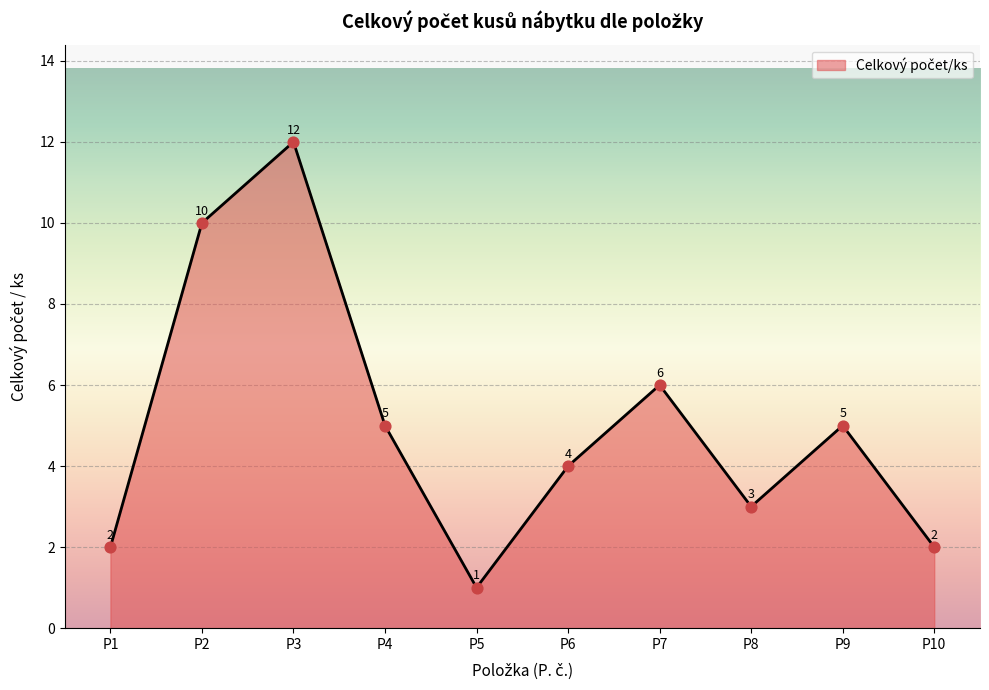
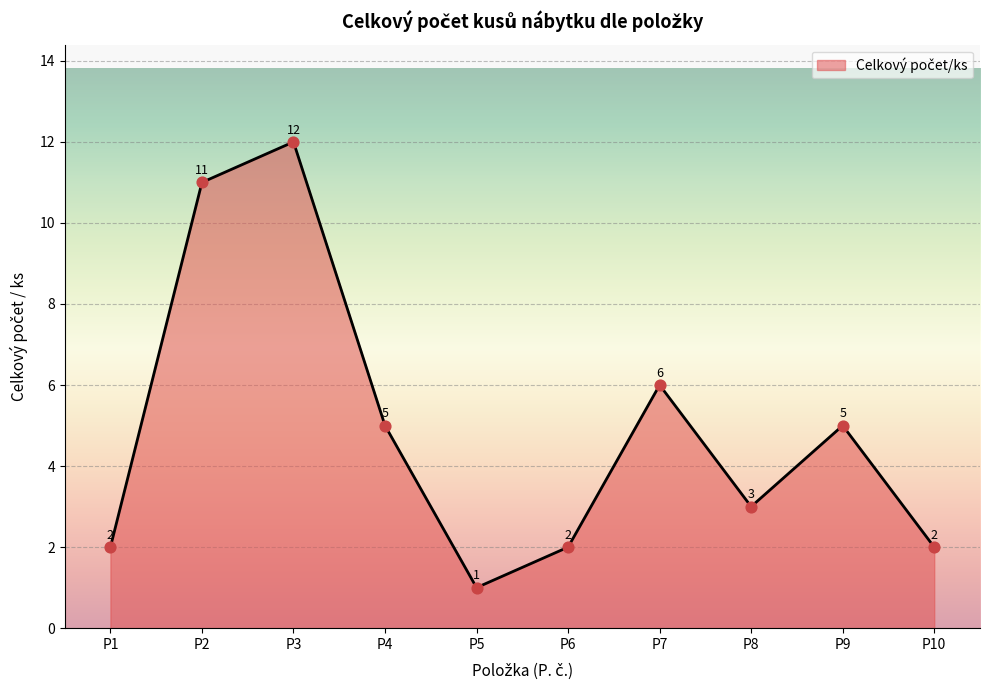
P2: 10 -> 11
P6: 4 -> 2
